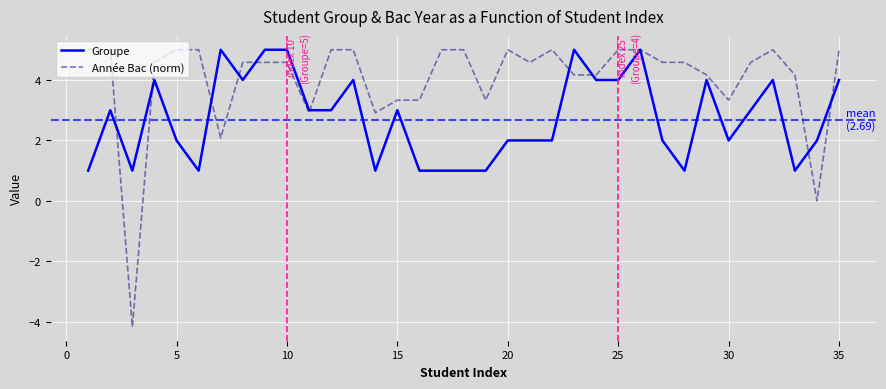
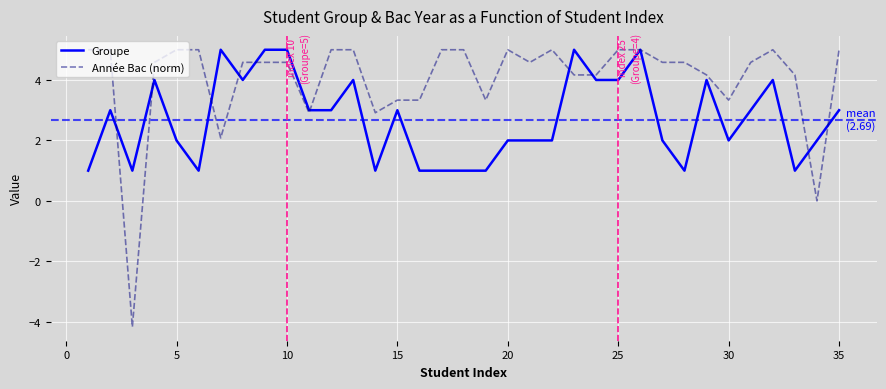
Groupe, 35: 4 -> 3
